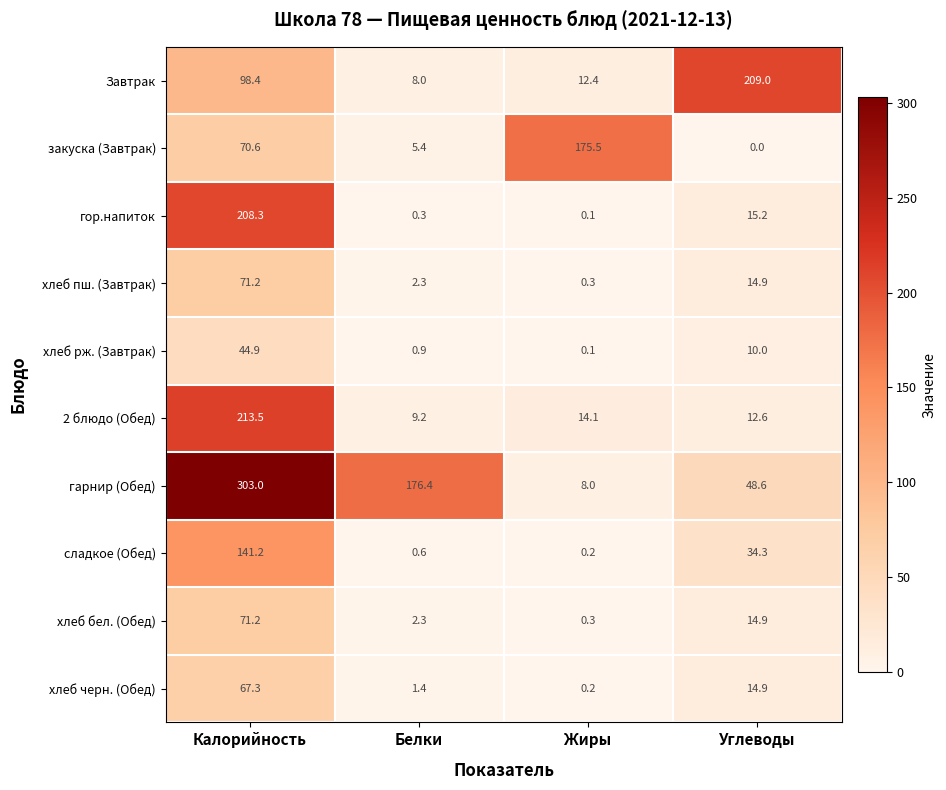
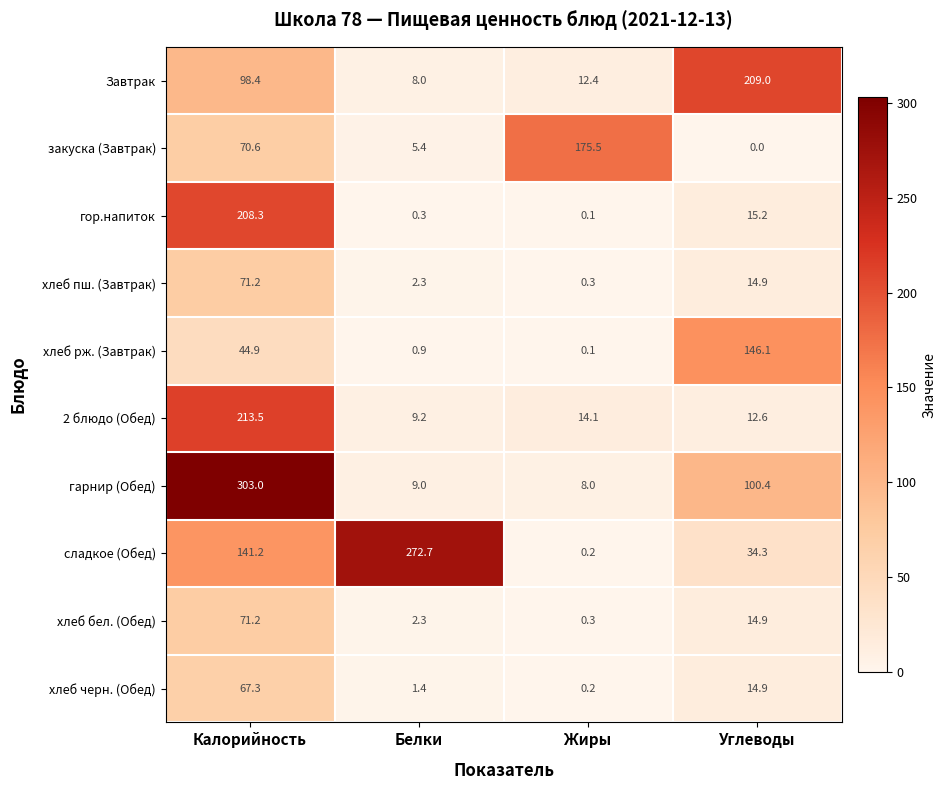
хлеб рж. (Завтрак), Углеводы: 10.0 -> 146.1
гарнир (Обед), Белки: 176.4 -> 9.0
гарнир (Обед), Углеводы: 48.6 -> 100.4
сладкое (Обед), Белки: 0.6 -> 272.7
